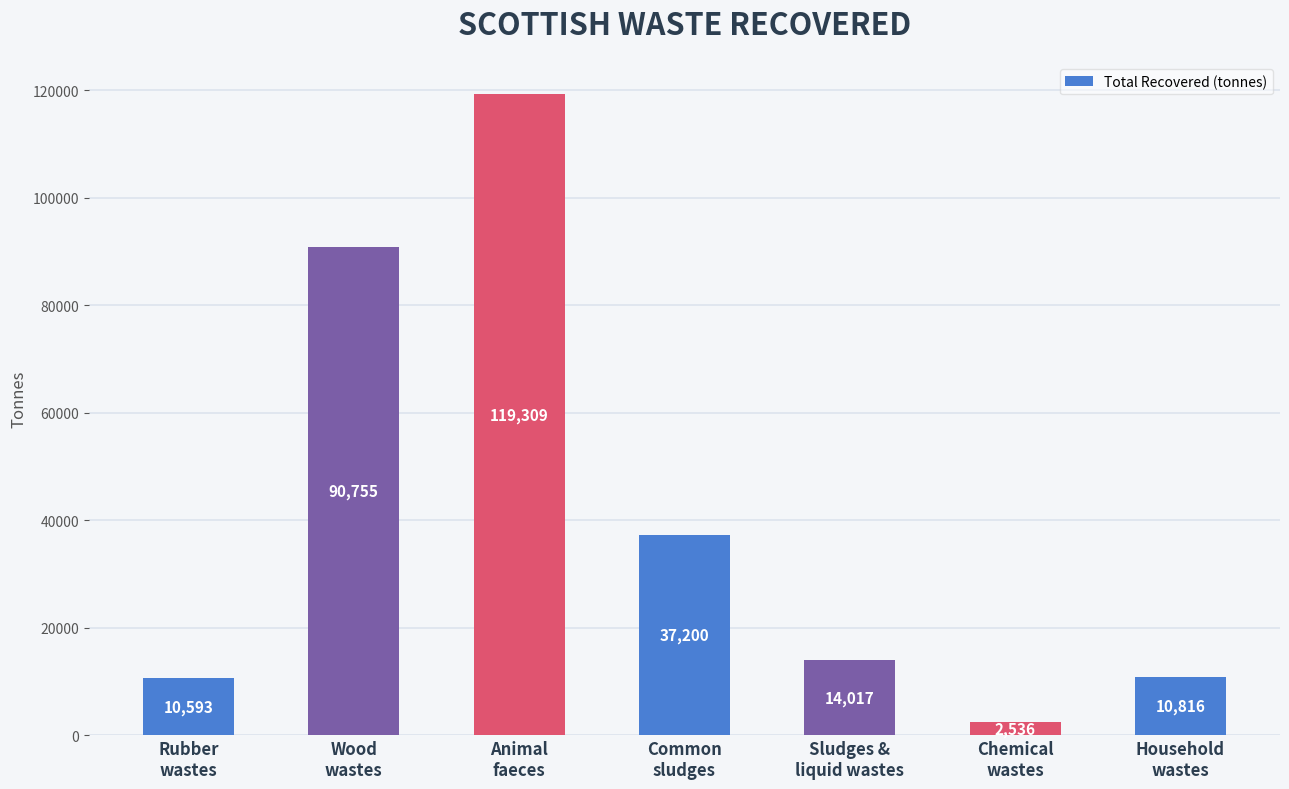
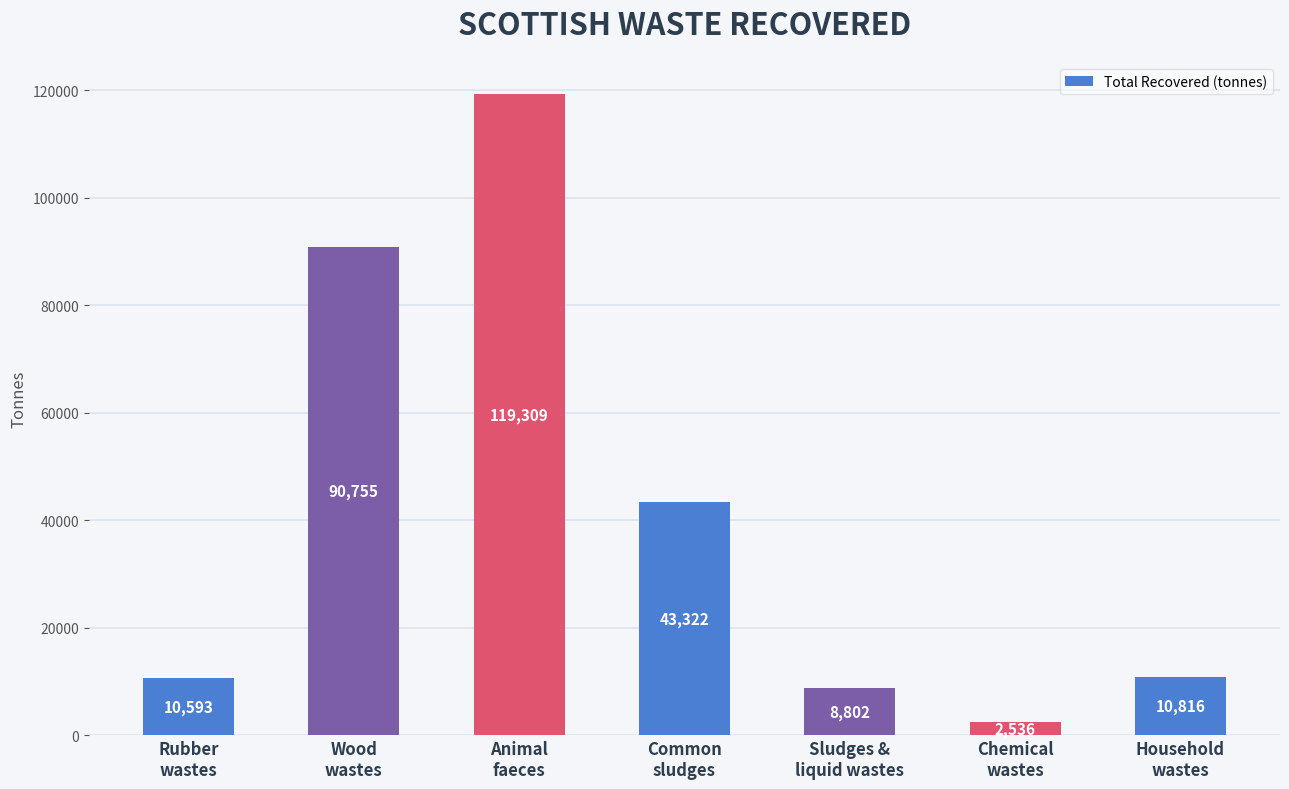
Common sludges: 37,200 -> 43,322
Sludges & liquid wastes: 14,017 -> 8,802
